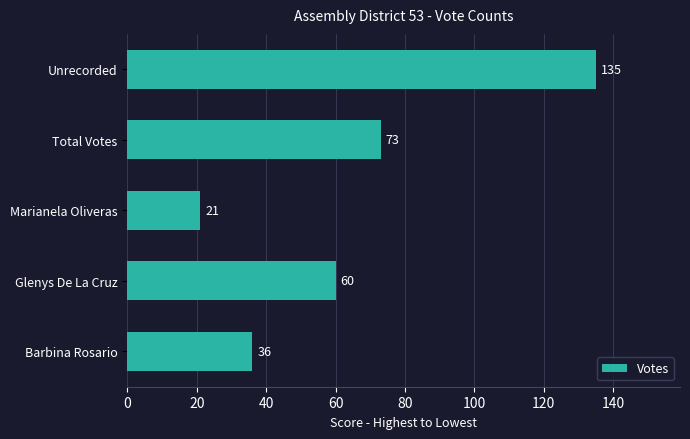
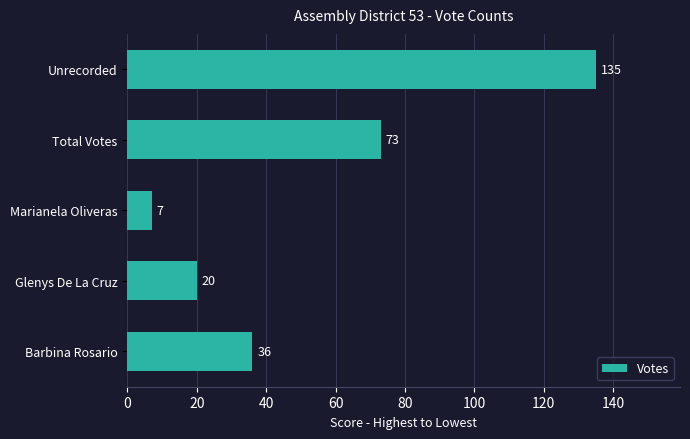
Marianela Oliveras: 21 -> 7
Glenys De La Cruz: 60 -> 20
